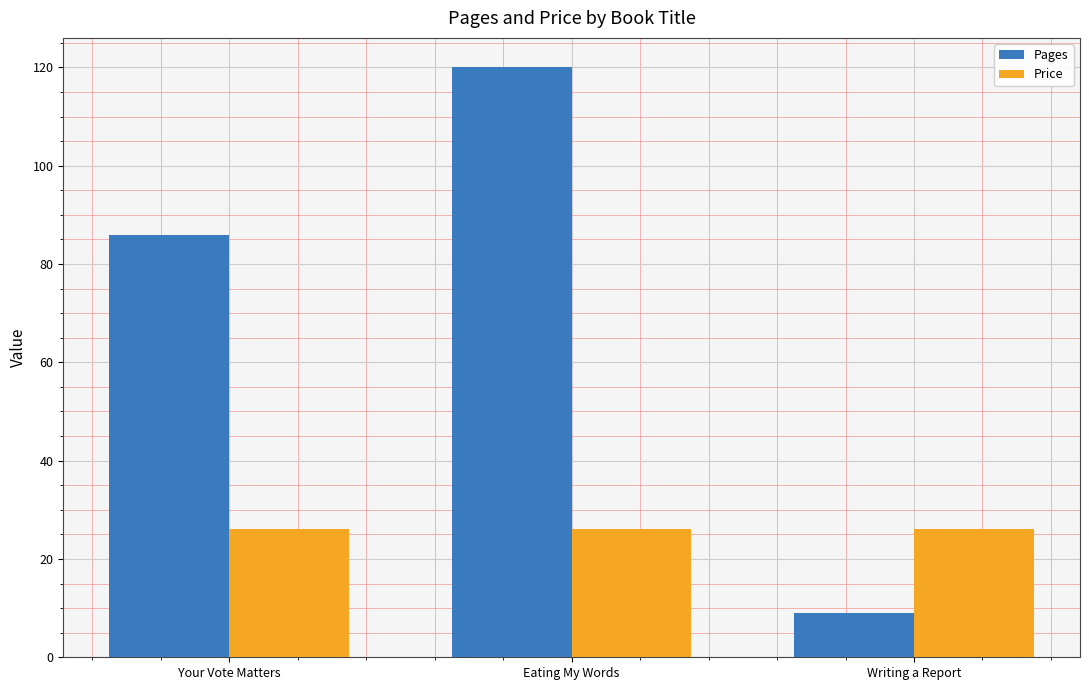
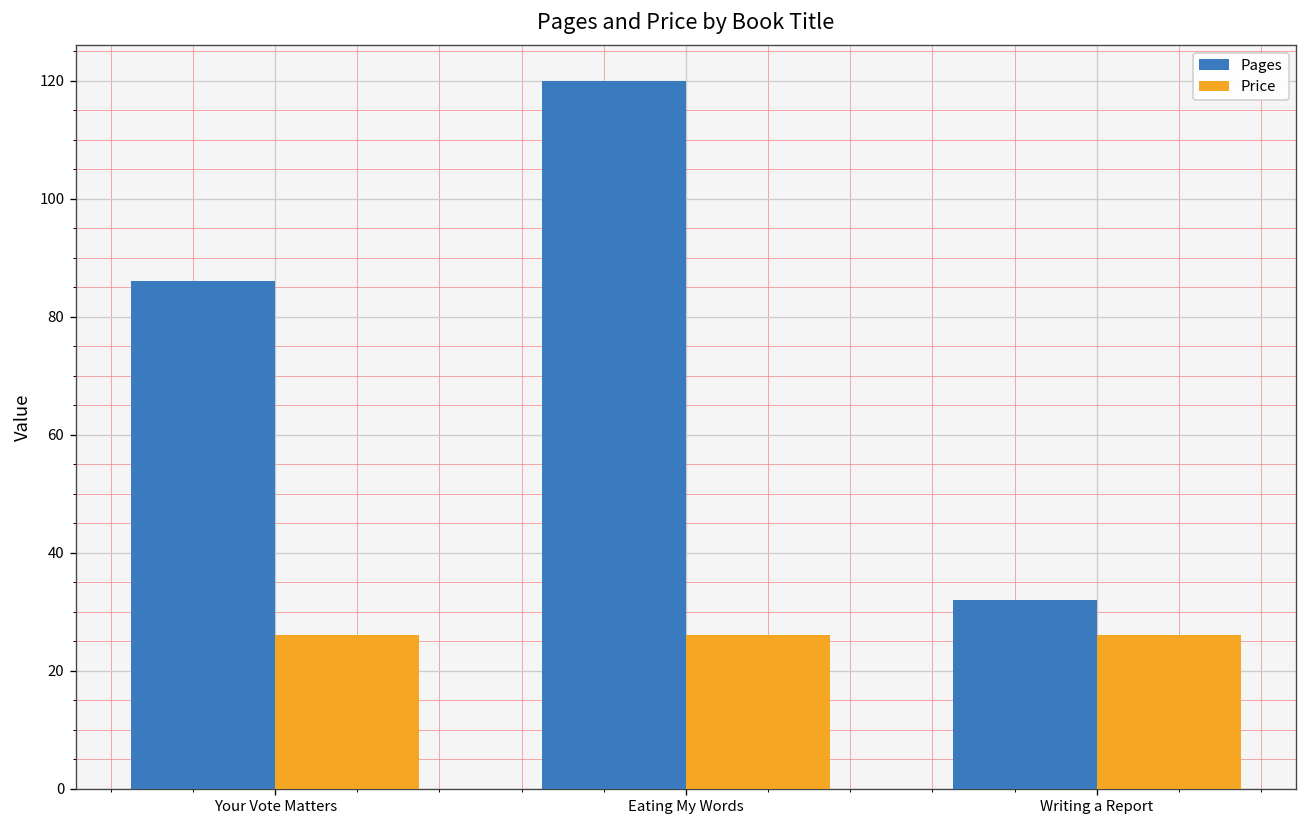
Pages, Writing a Report: 9 -> 32
